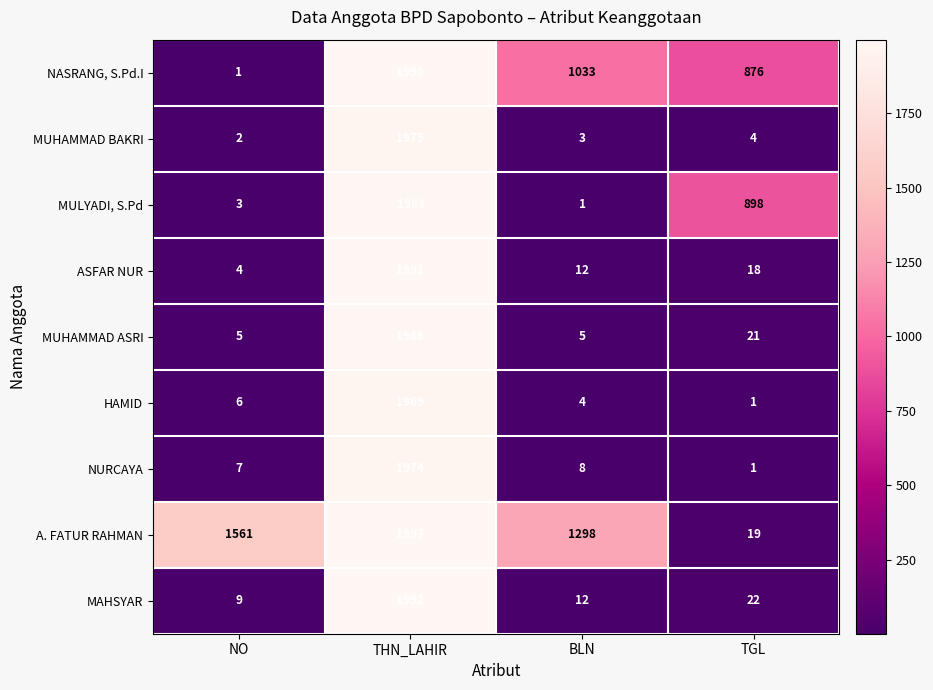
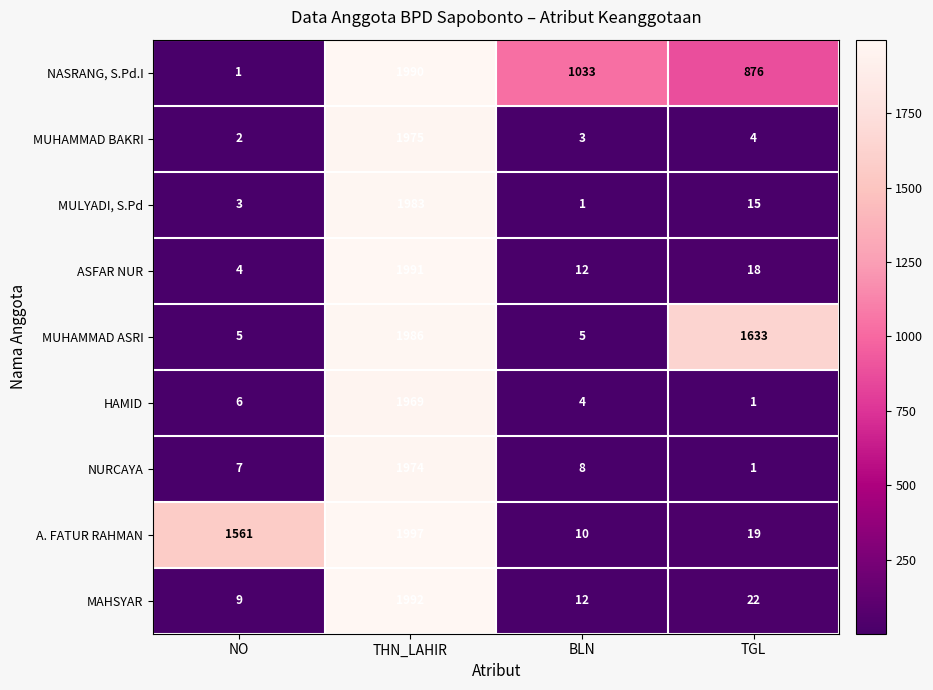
MULYADI, S.Pd, TGL: 898 -> 15
MUHAMMAD ASRI, TGL: 21 -> 1633
A. FATUR RAHMAN, BLN: 1298 -> 10
